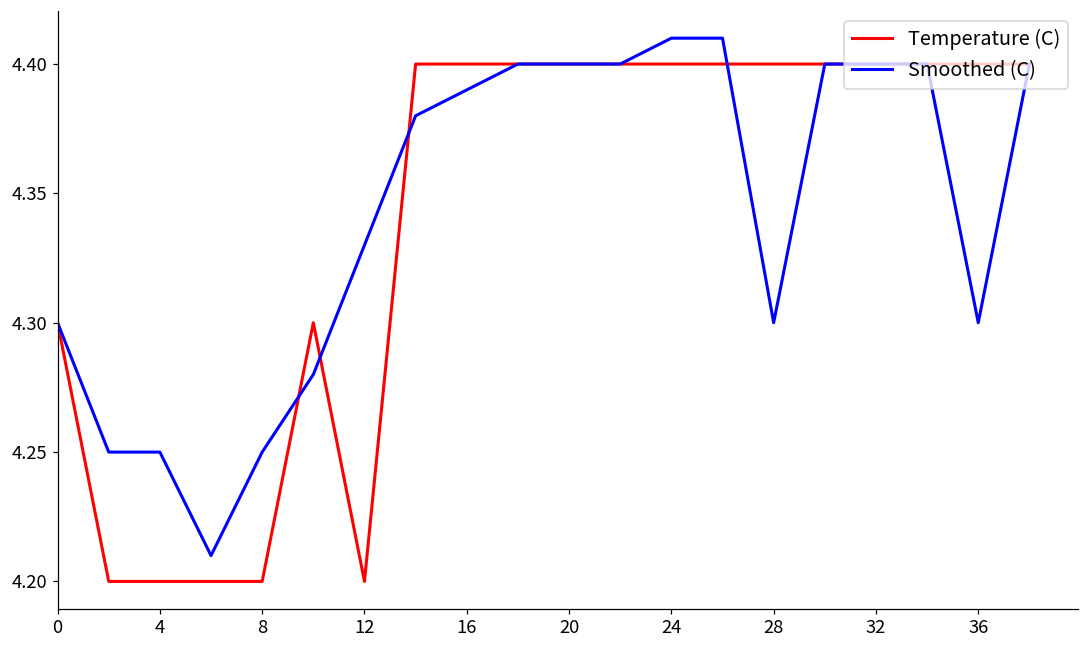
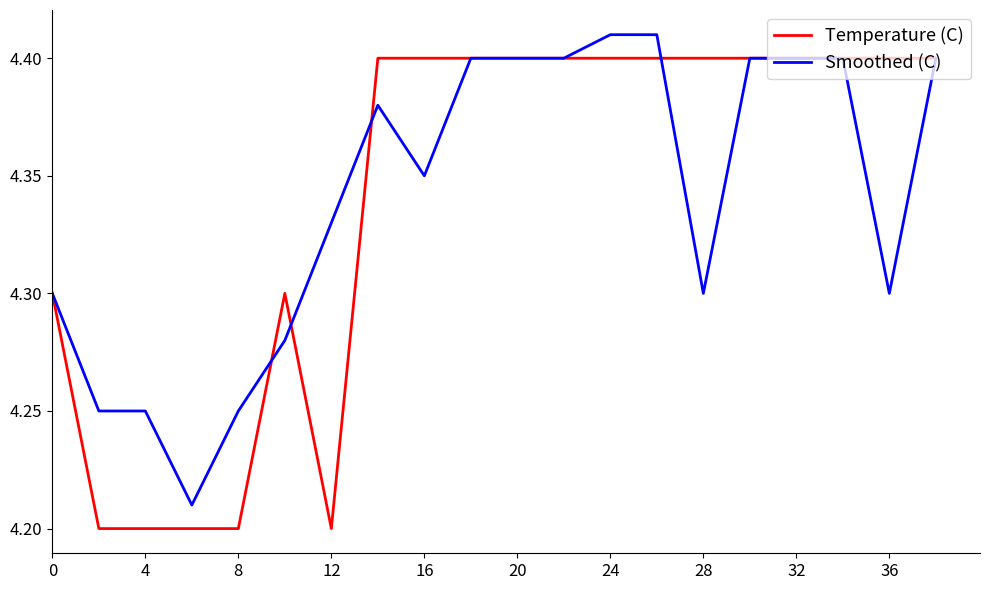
Smoothed (C), 16: 4.39 -> 4.35
